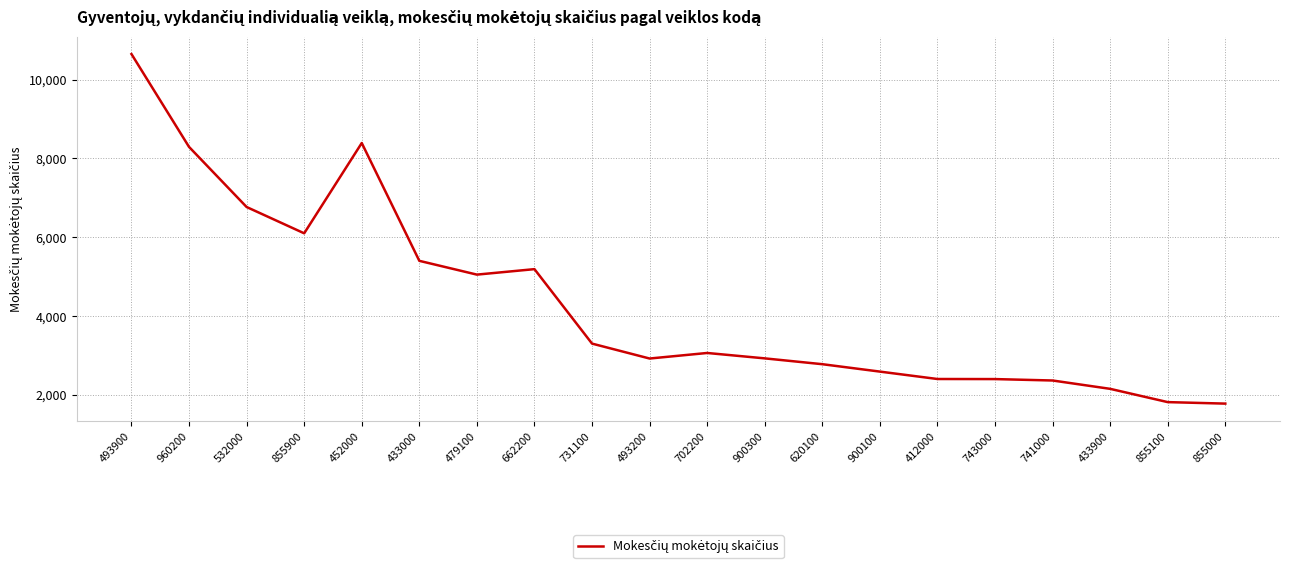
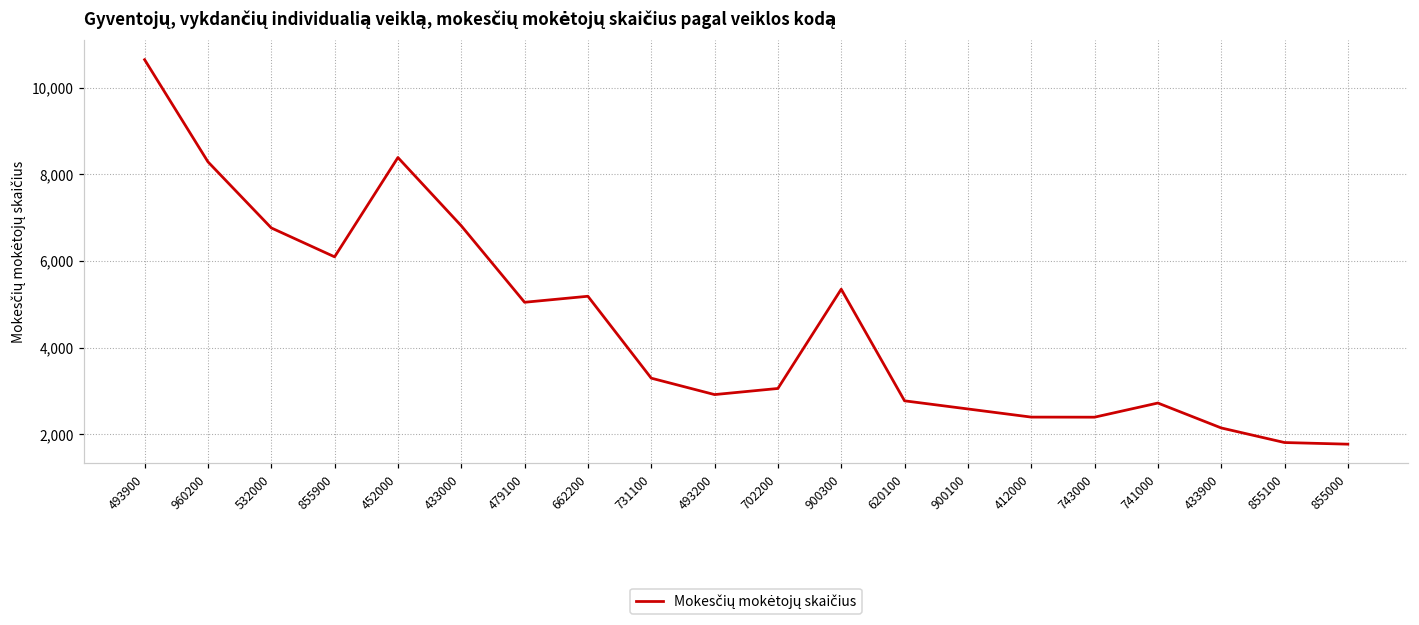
433000: 5,400 -> 6,800
900300: 2,900 -> 5,400
741000: 2,400 -> 2,700
